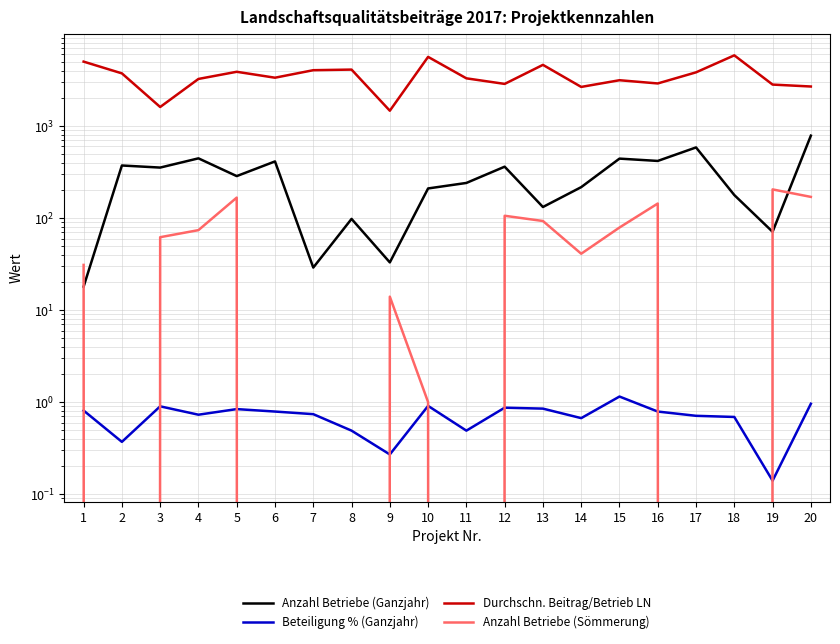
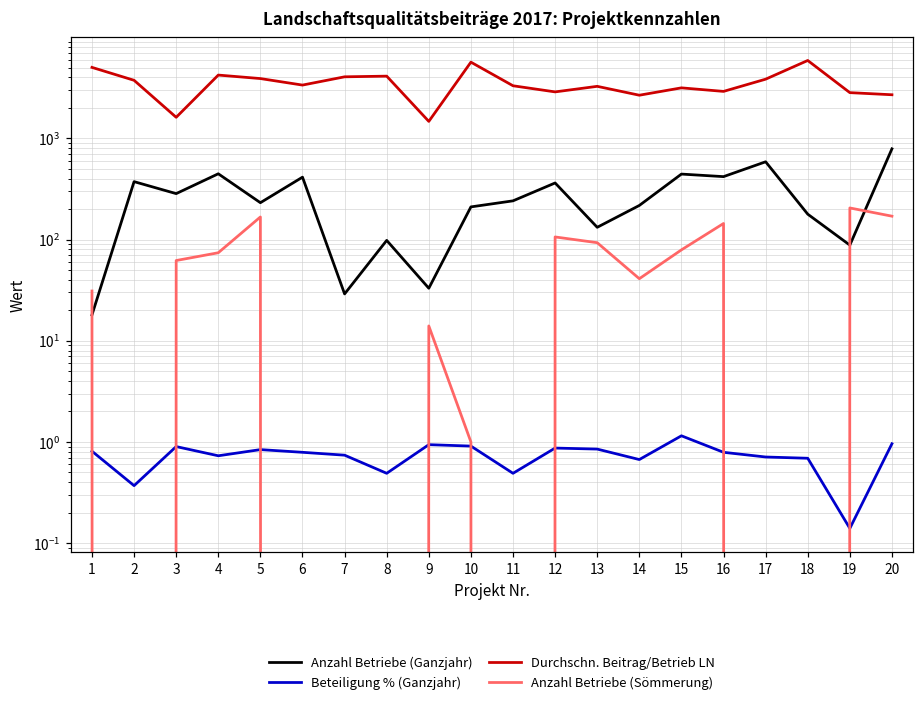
Anzahl Betriebe (Ganzjahr), 3: 350 -> 280
Durchschn. Beitrag/Betrieb LN, 4: 3300 -> 4000
Anzahl Betriebe (Ganzjahr), 5: 290 -> 230
Beteiligung % (Ganzjahr), 9: 0.27 -> 0.9
Durchschn. Beitrag/Betrieb LN, 13: 5000 -> 3300
Anzahl Betriebe (Ganzjahr), 19: 70 -> 90
